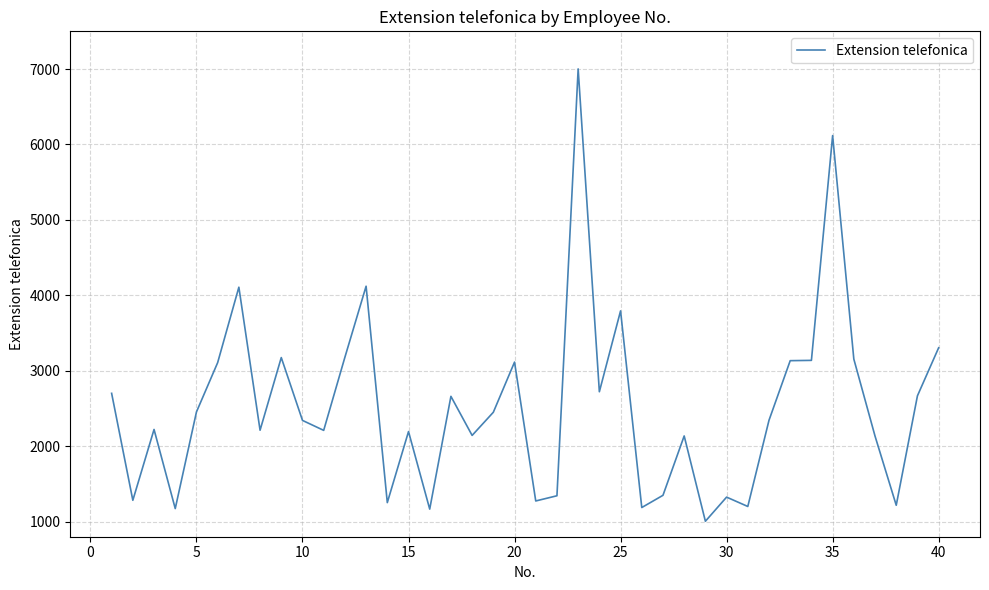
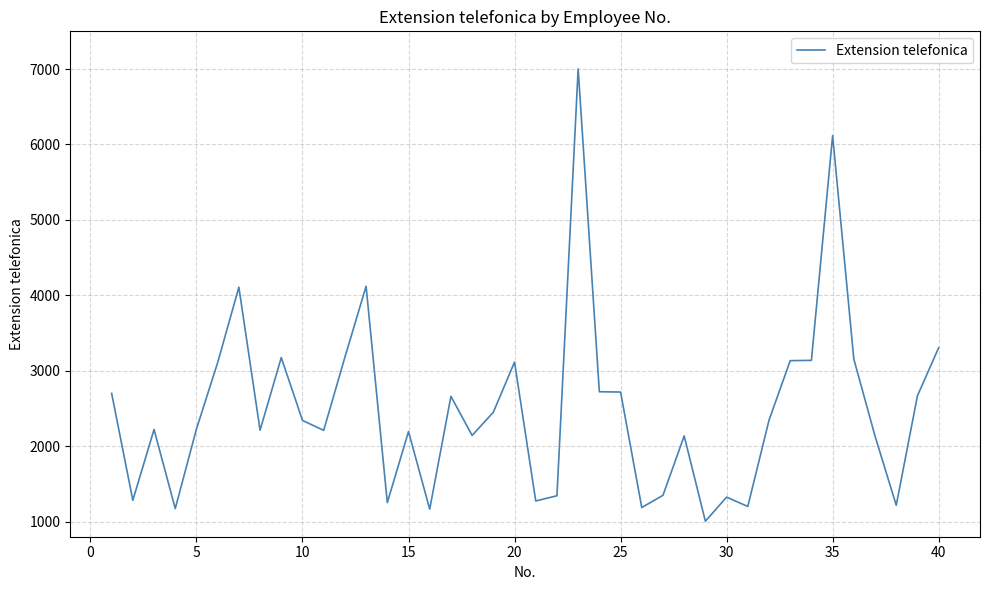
5: 2500 -> 2200
25: 3800 -> 2700
